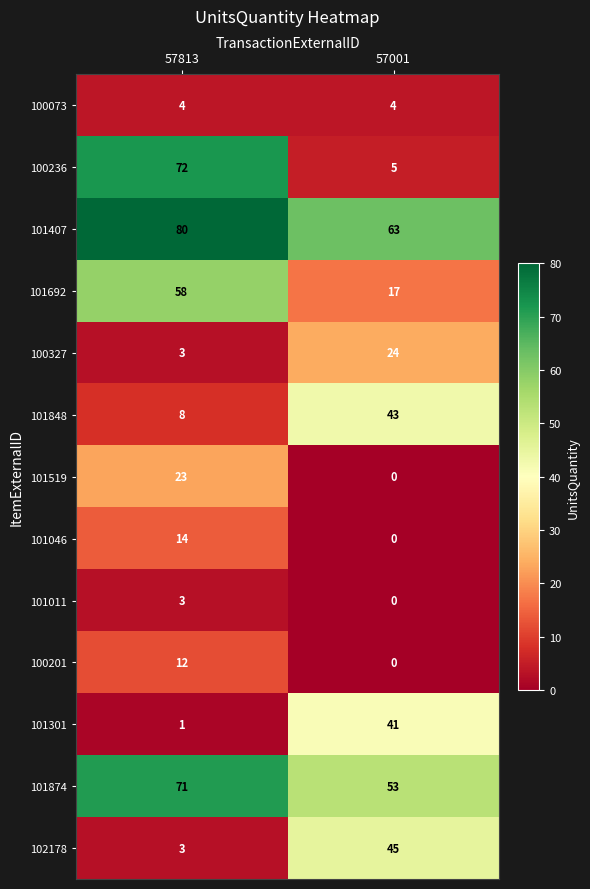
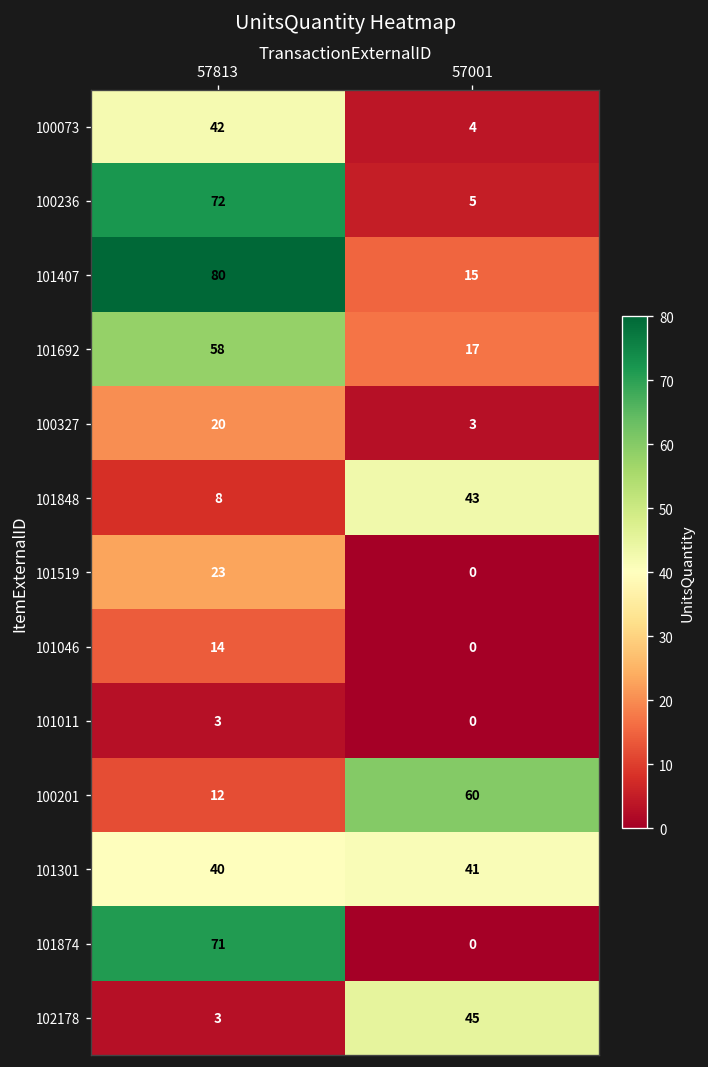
100073, 57813: 4 -> 42
101407, 57001: 63 -> 15
100327, 57813: 3 -> 20
100327, 57001: 24 -> 3
100201, 57001: 0 -> 60
101301, 57813: 1 -> 40
101874, 57001: 53 -> 0
